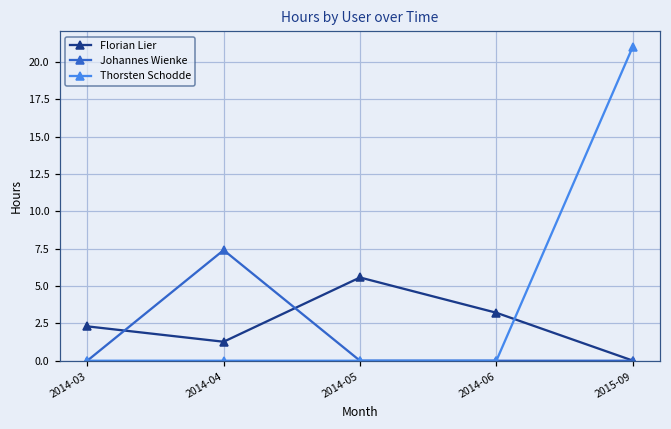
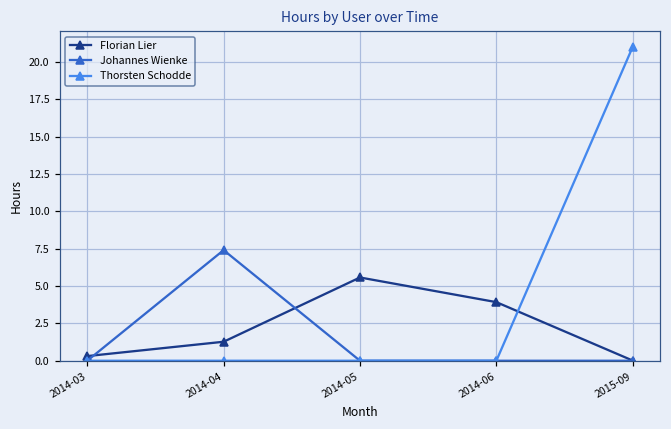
Florian Lier, 2014-03: 2.3 -> 0.3
Florian Lier, 2014-06: 3.2 -> 3.9
